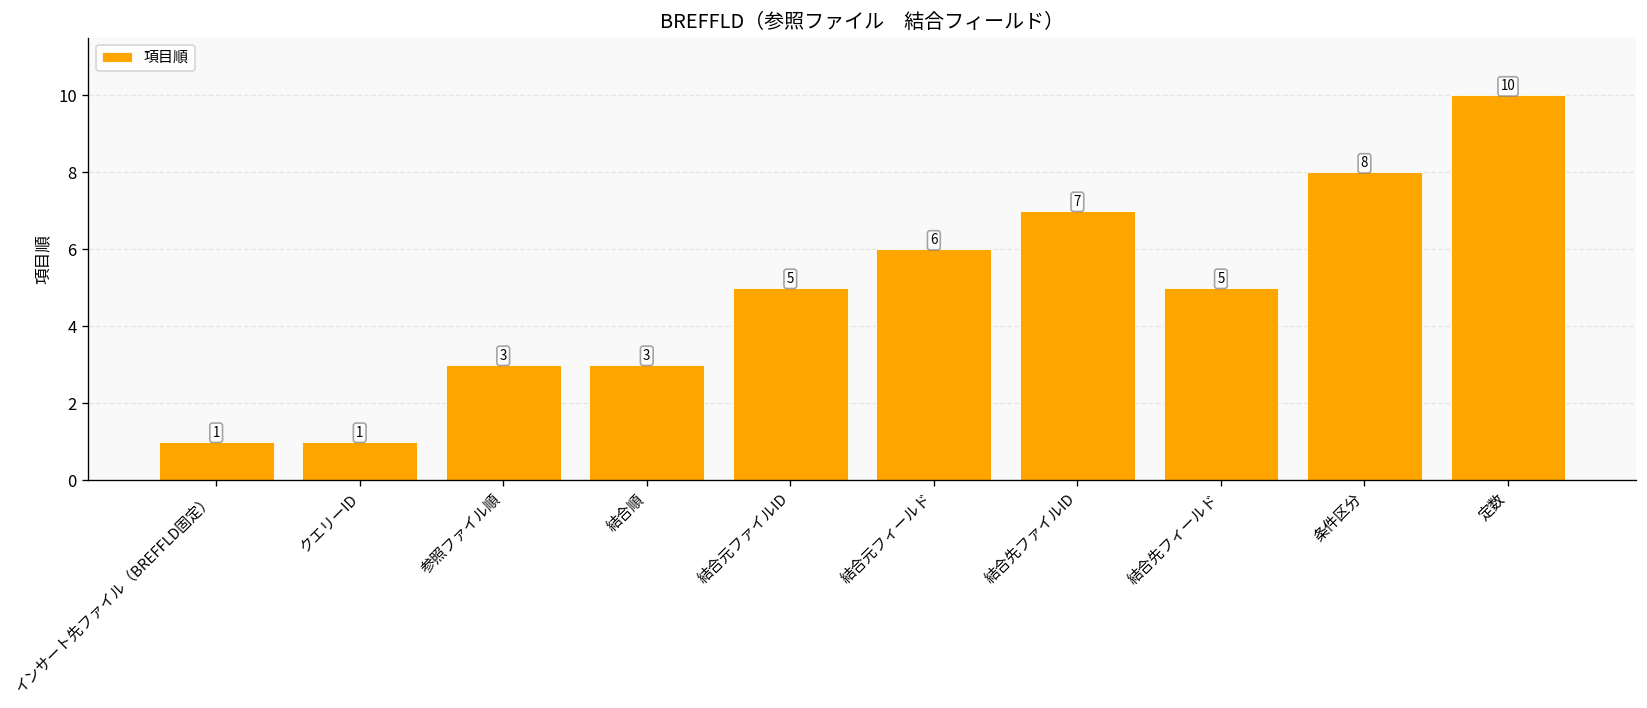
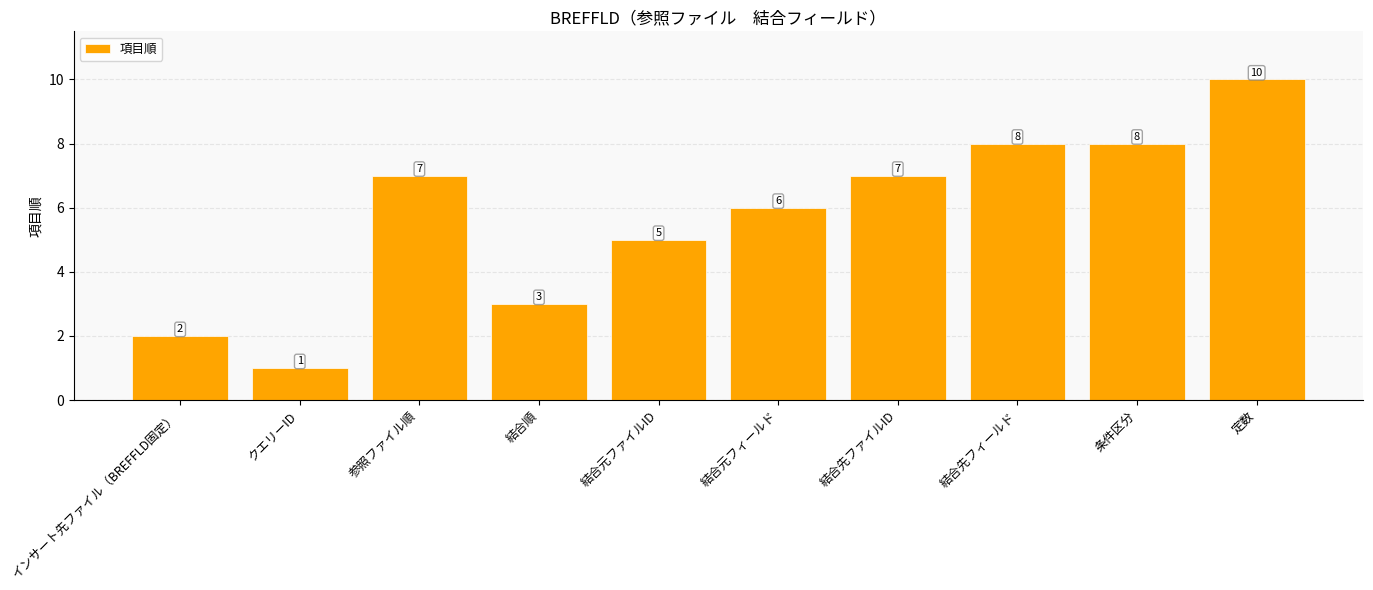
インサート先ファイル（BREFFLD固定）: 1 -> 2
参照ファイル順: 3 -> 7
結合先フィールド: 5 -> 8
